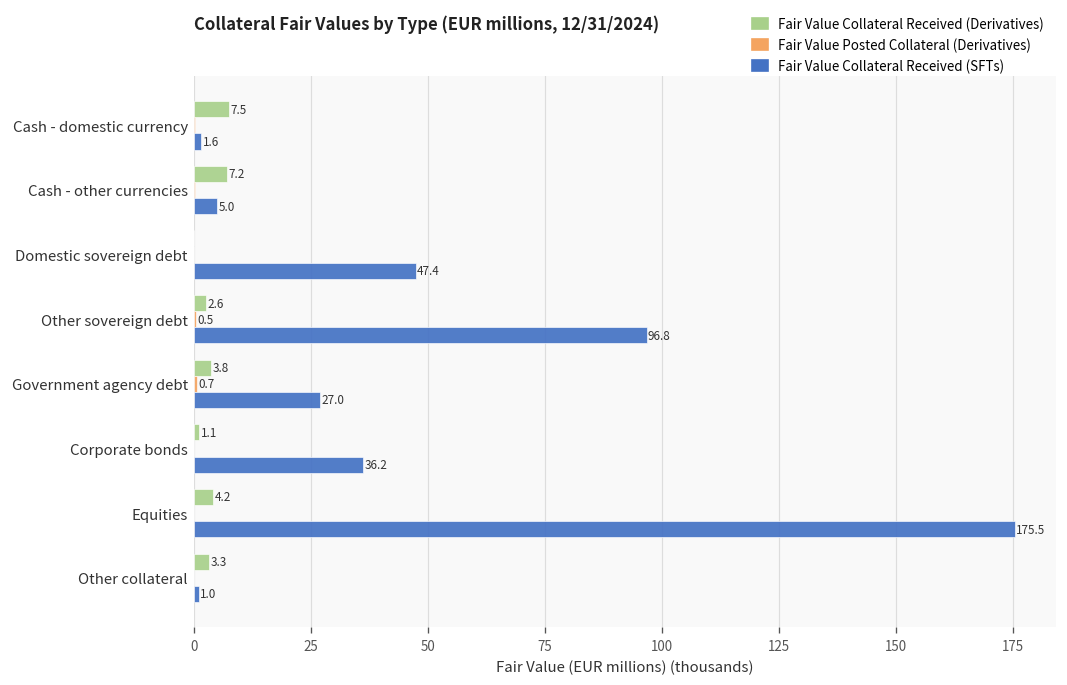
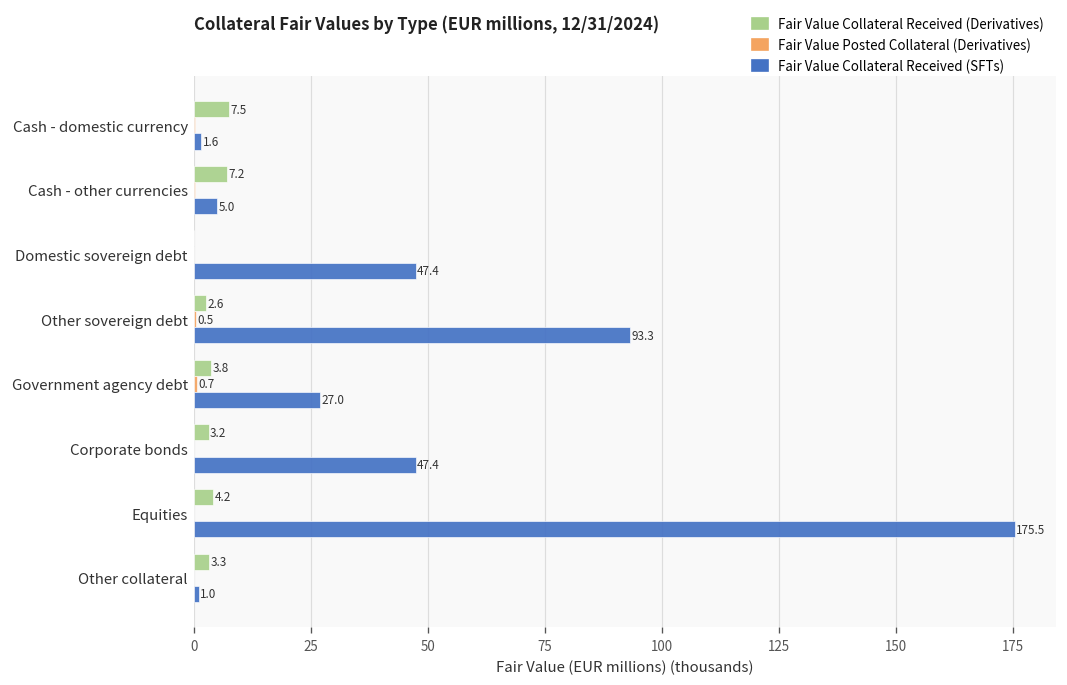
Fair Value Collateral Received (SFTs), Other sovereign debt: 96.8 -> 93.3
Fair Value Collateral Received (Derivatives), Corporate bonds: 1.1 -> 3.2
Fair Value Collateral Received (SFTs), Corporate bonds: 36.2 -> 47.4
